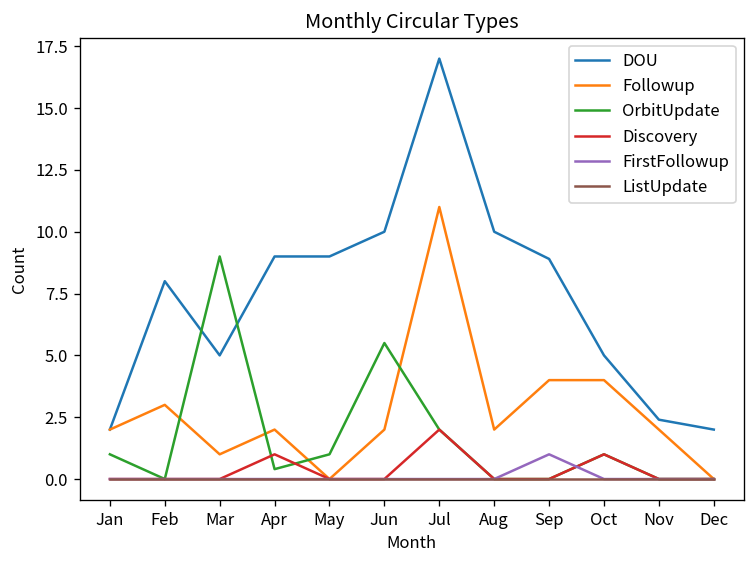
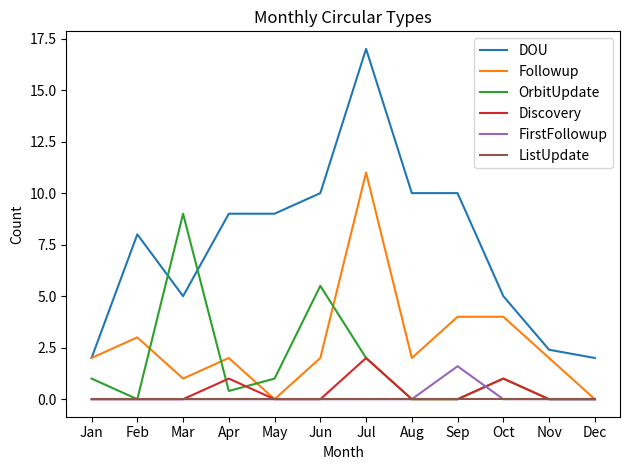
DOU, Sep: 8.9 -> 10.0
FirstFollowup, Sep: 1.0 -> 1.6
